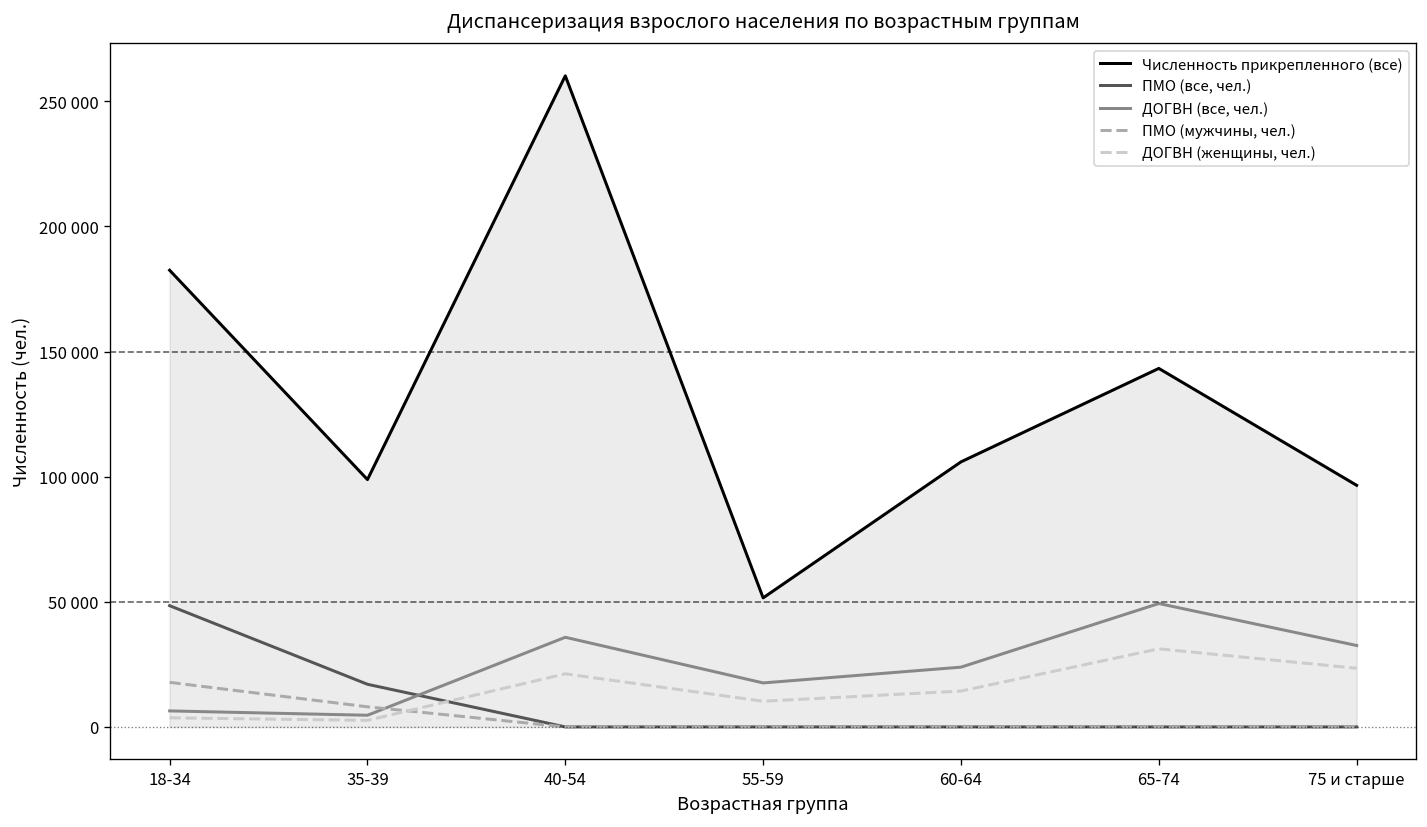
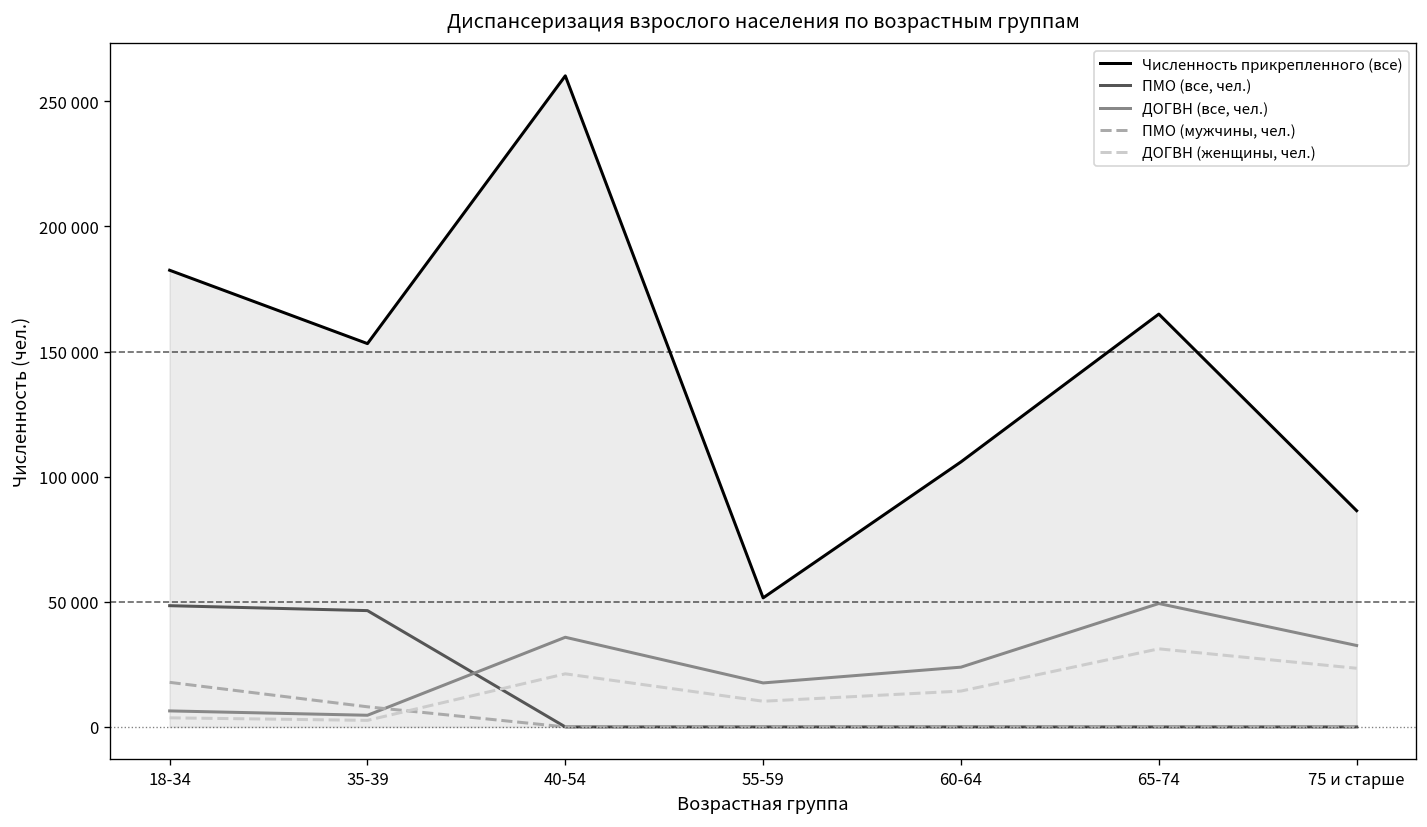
Численность прикрепленного (все), 35-39: 99000 -> 153000
ПМО (все, чел.), 35-39: 17000 -> 46000
Численность прикрепленного (все), 65-74: 143000 -> 165000
Численность прикрепленного (все), 75 и старше: 97000 -> 86000
